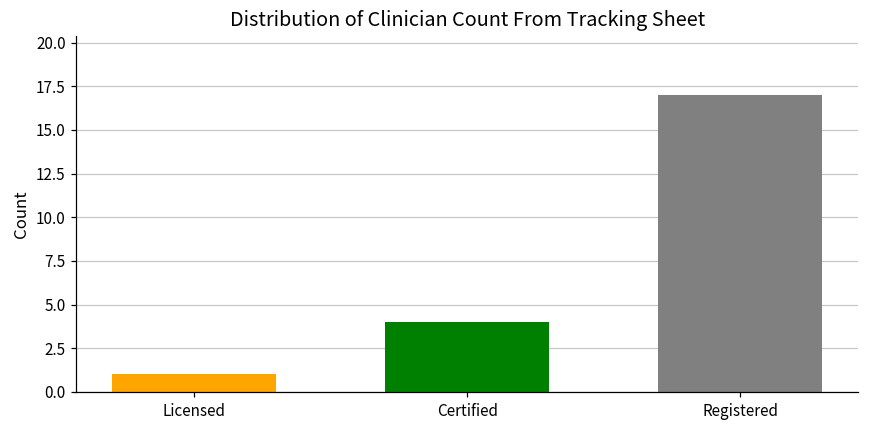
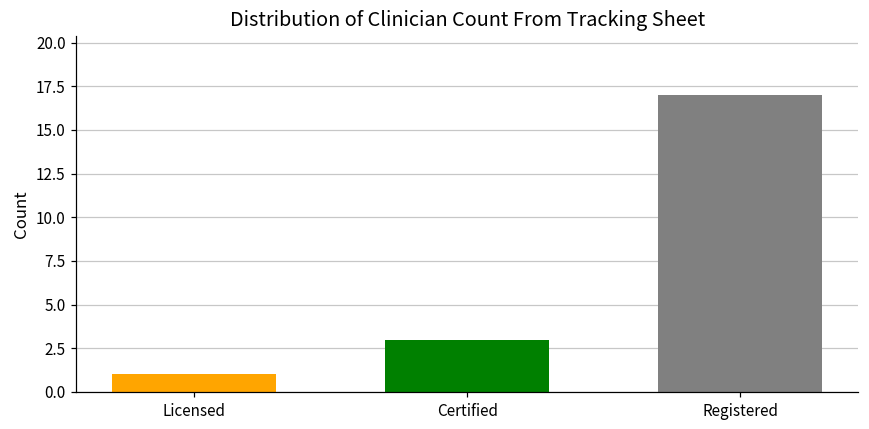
Certified: 4 -> 3
